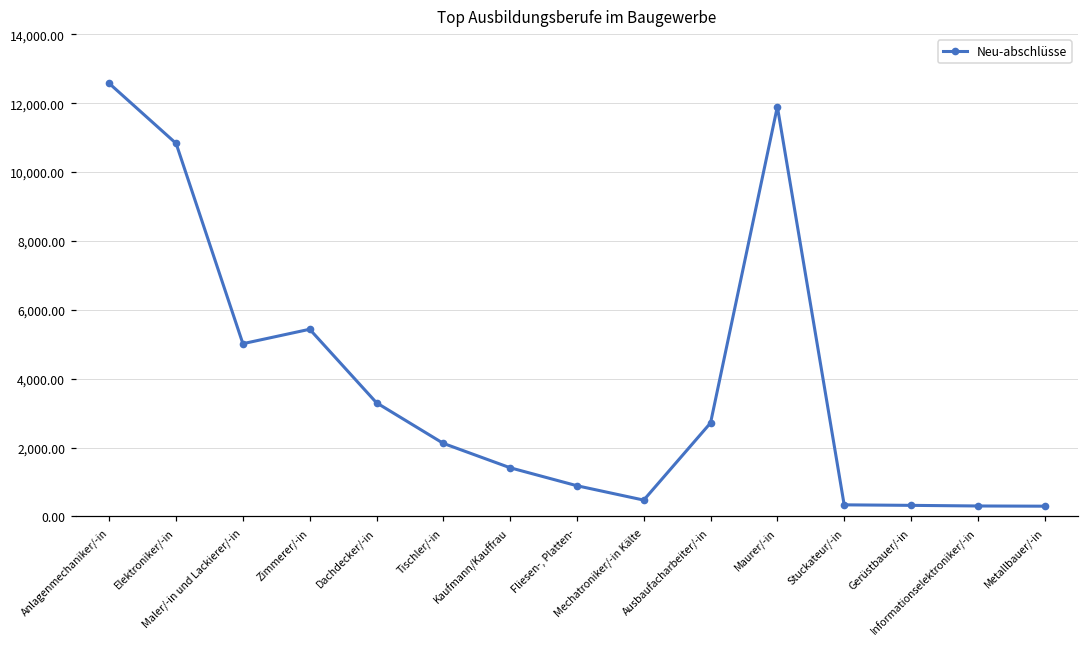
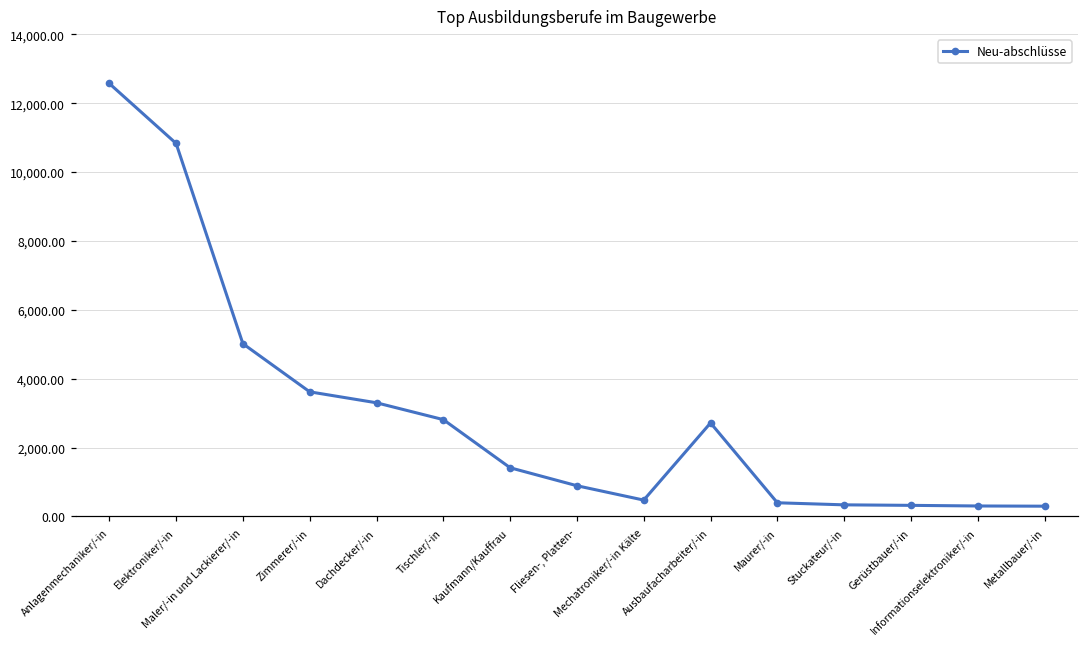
Zimmerer/-in: 5,400 -> 3,600
Tischler/-in: 2,100 -> 2,800
Maurer/-in: 11,900 -> 400
